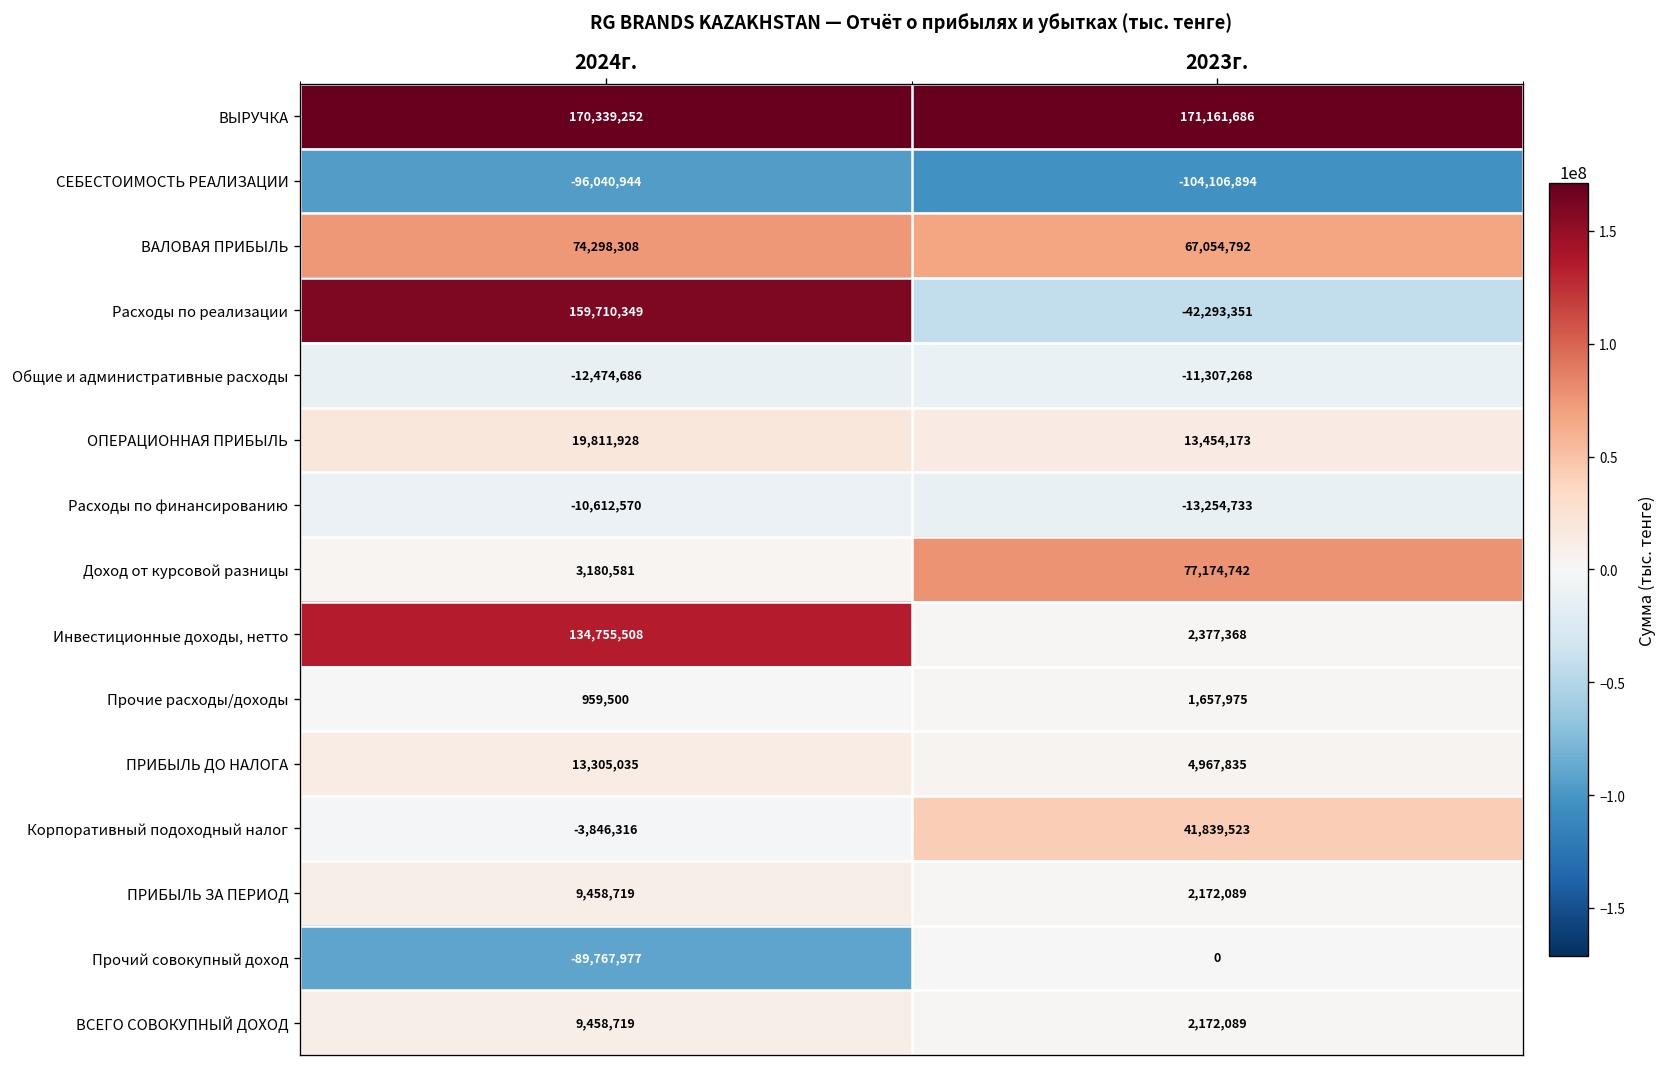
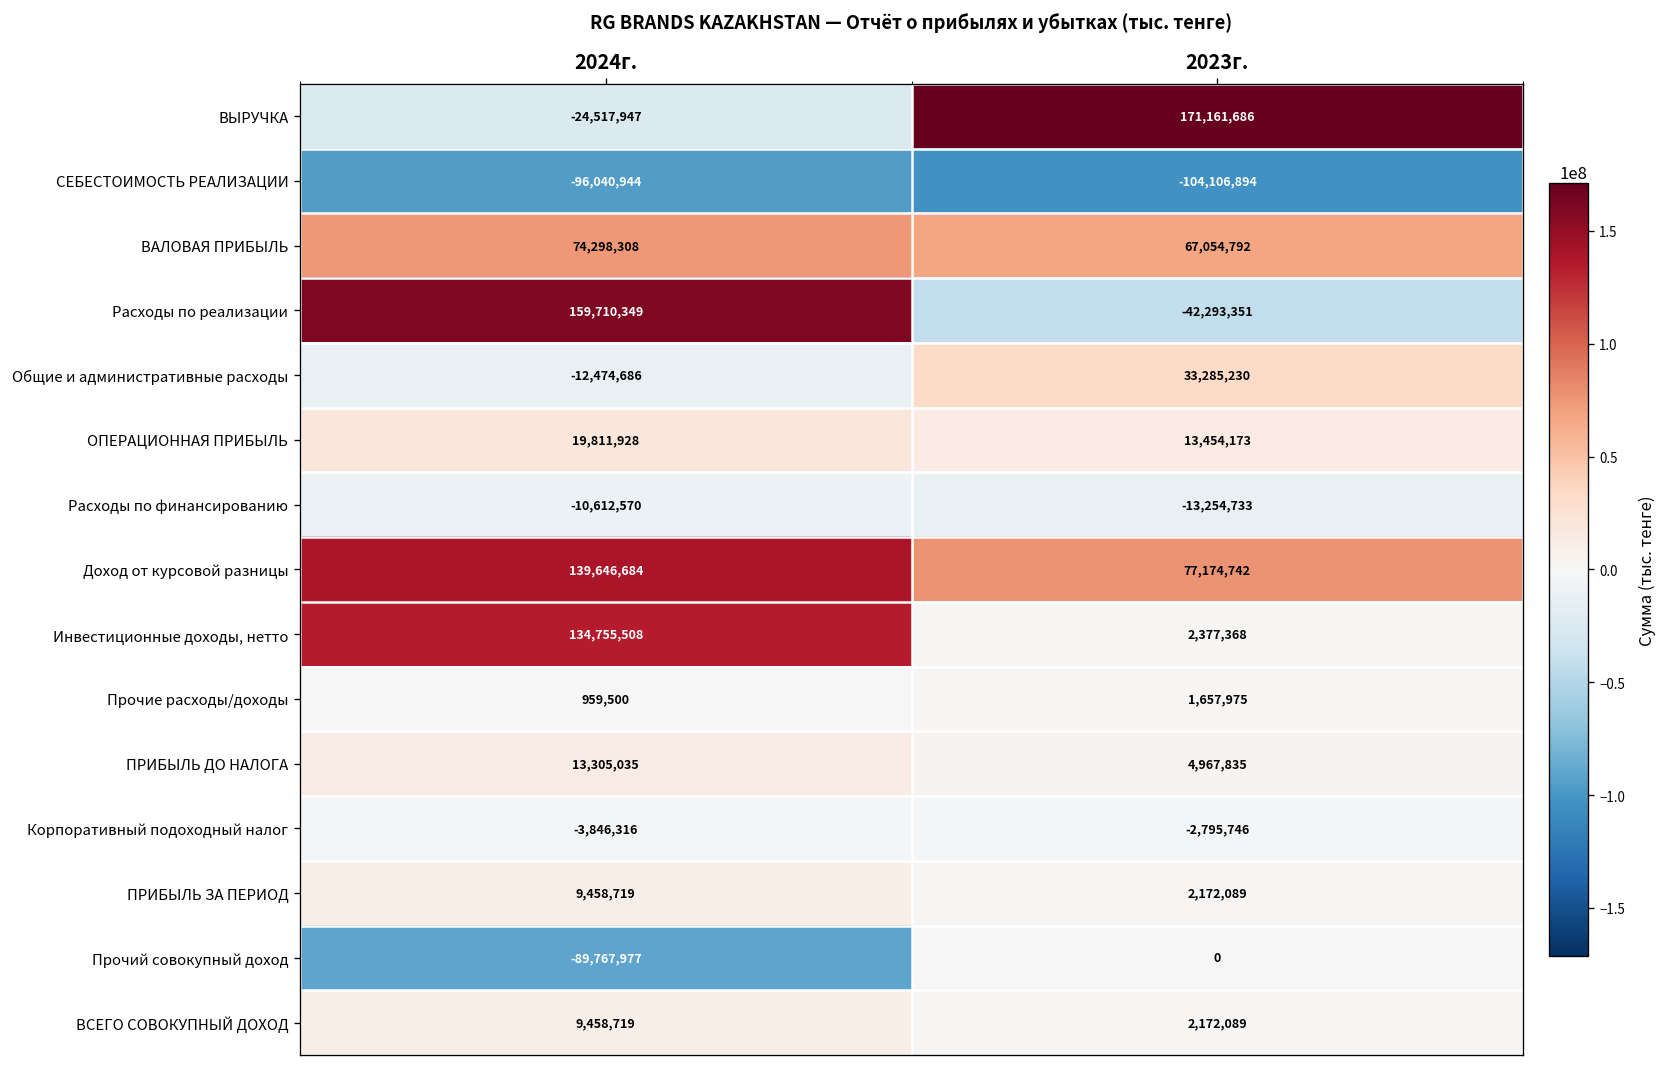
ВЫРУЧКА, 2024г.: 170,339,252 -> -24,517,947
Общие и административные расходы, 2023г.: -11,307,268 -> 33,285,230
Доход от курсовой разницы, 2024г.: 3,180,581 -> 139,646,684
Корпоративный подоходный налог, 2023г.: 41,839,523 -> -2,795,746
